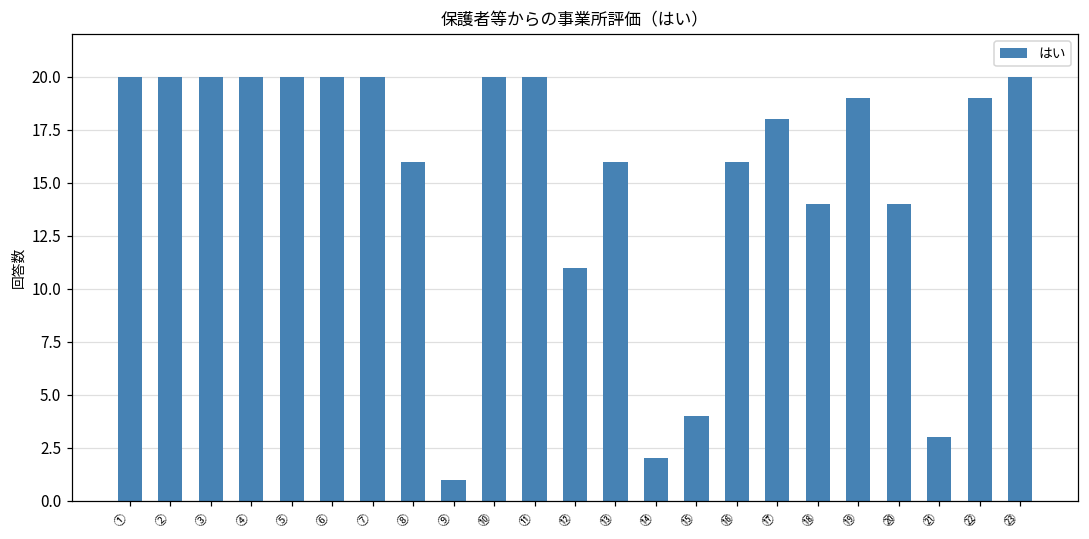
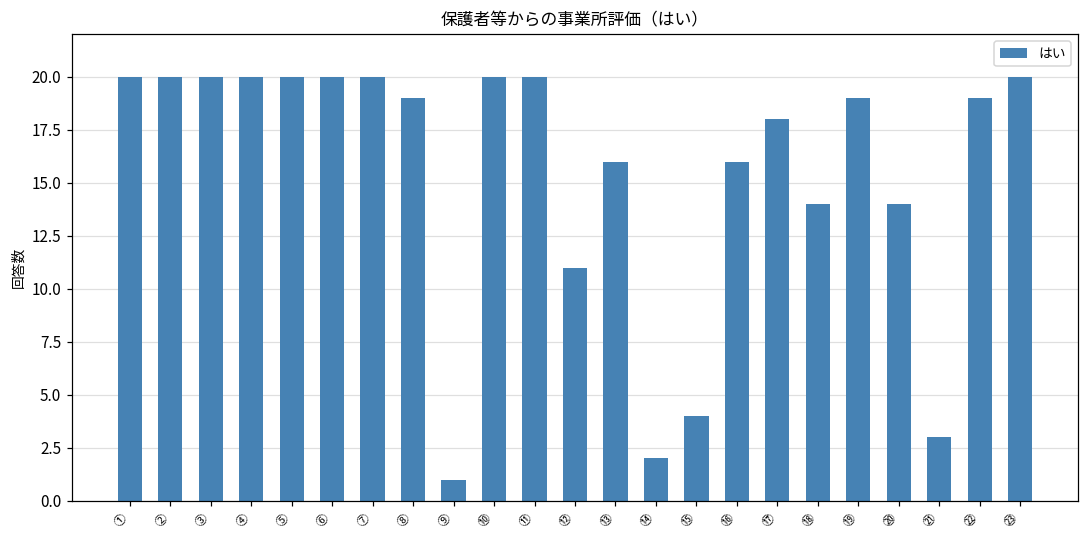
⑧: 16 -> 19
